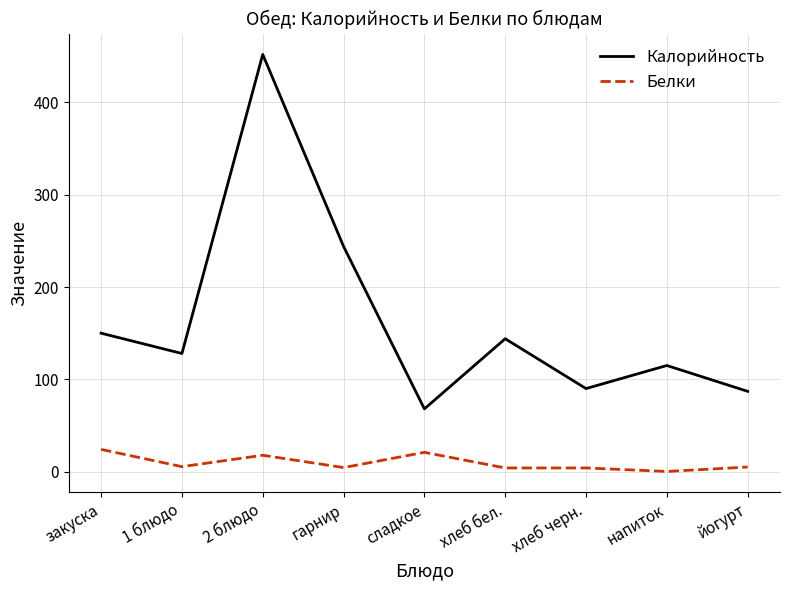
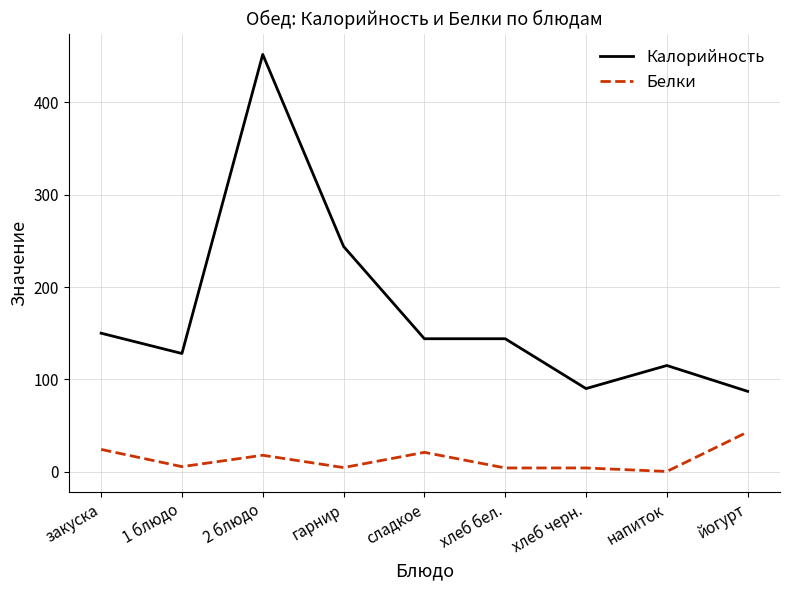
Калорийность, сладкое: 70 -> 140
Белки, йогурт: 10 -> 40
